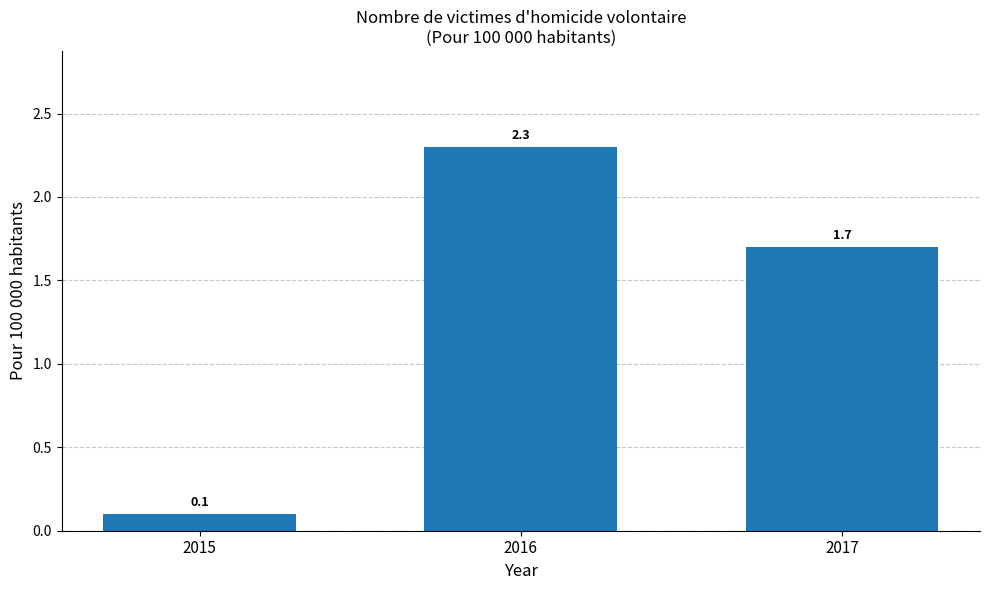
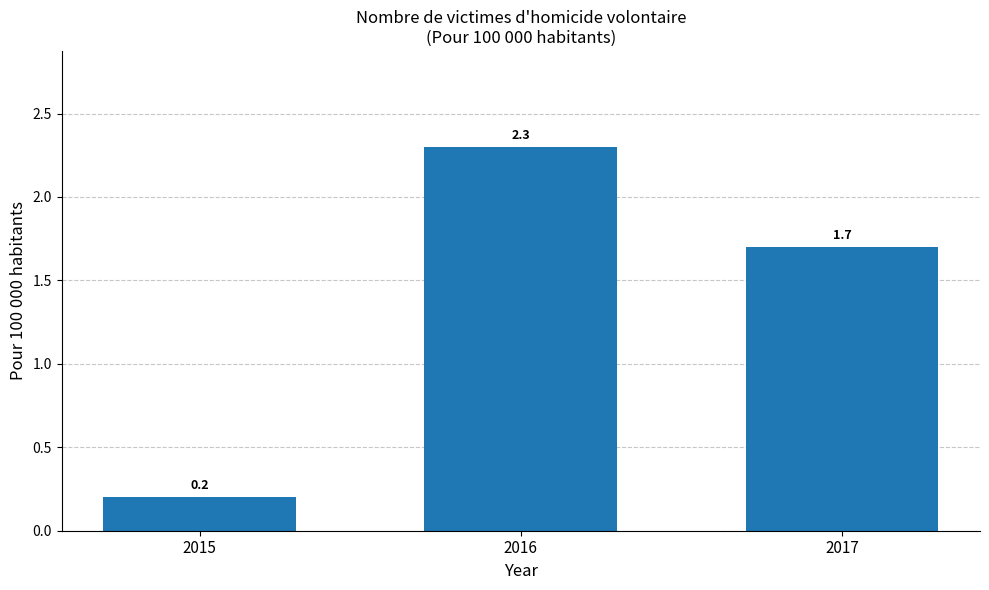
2015: 0.1 -> 0.2
